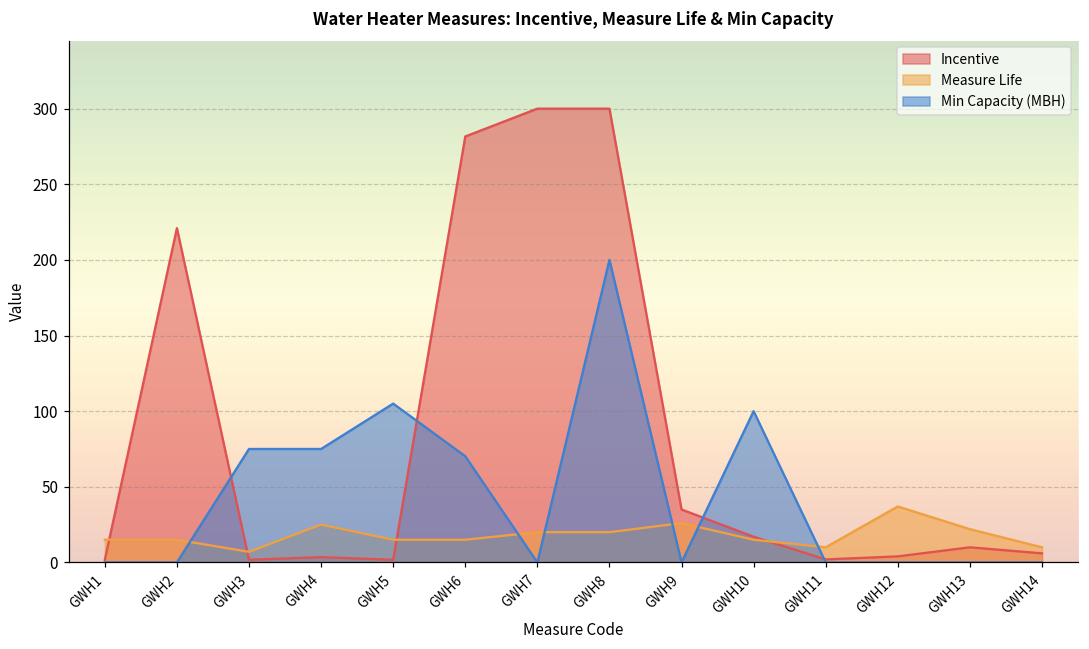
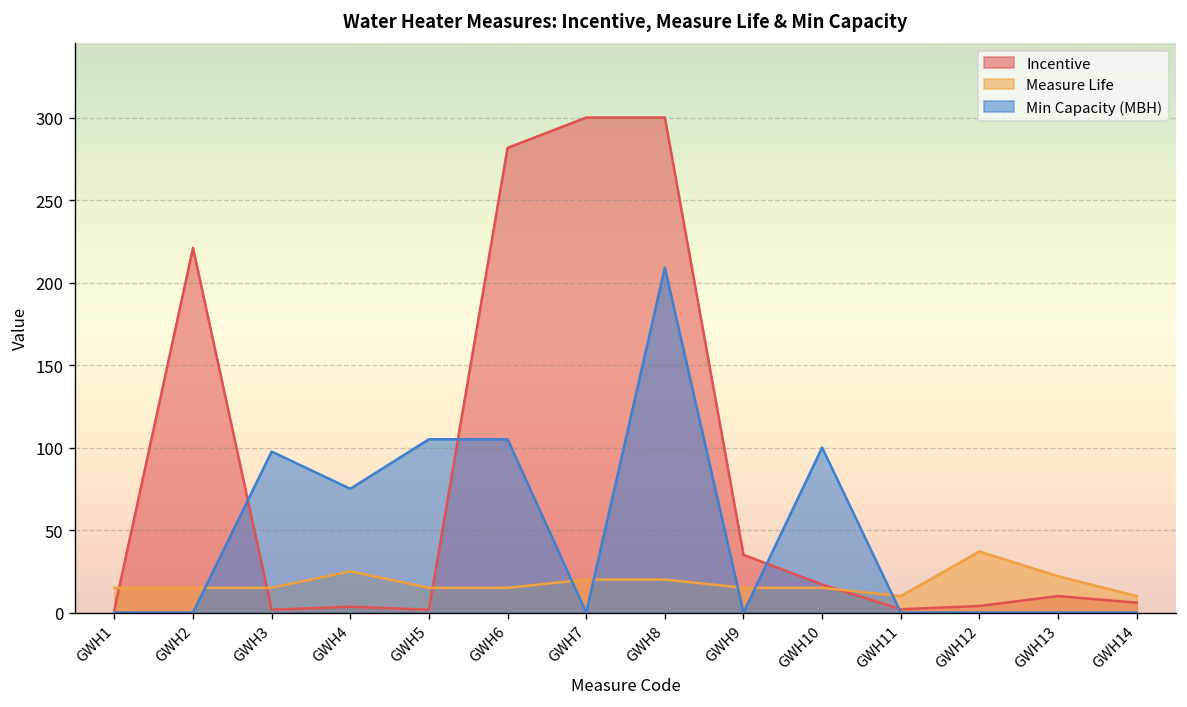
Measure Life, GWH3: 7 -> 15
Min Capacity (MBH), GWH3: 75 -> 98
Min Capacity (MBH), GWH6: 70 -> 105
Min Capacity (MBH), GWH8: 200 -> 209
Measure Life, GWH9: 26 -> 15
